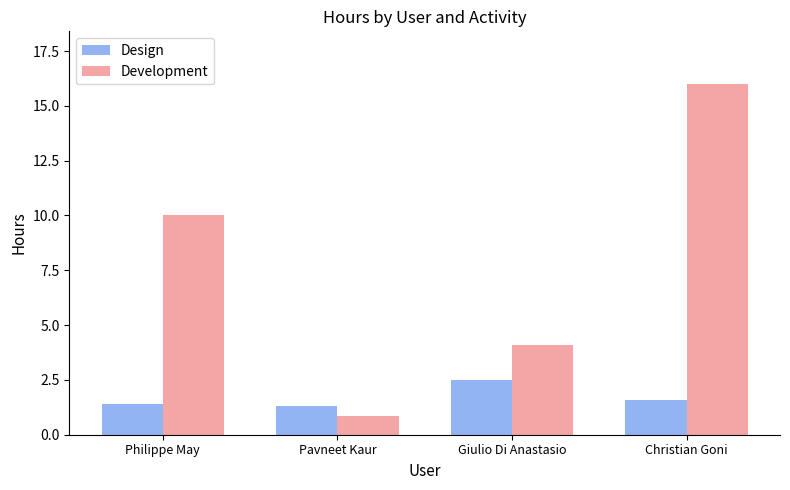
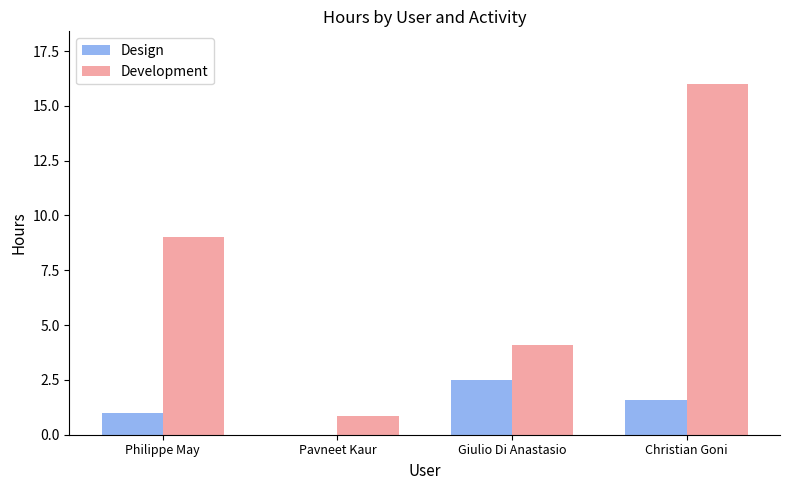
Design, Philippe May: 1.4 -> 1.0
Development, Philippe May: 10 -> 9
Design, Pavneet Kaur: 1.3 -> 0.0
